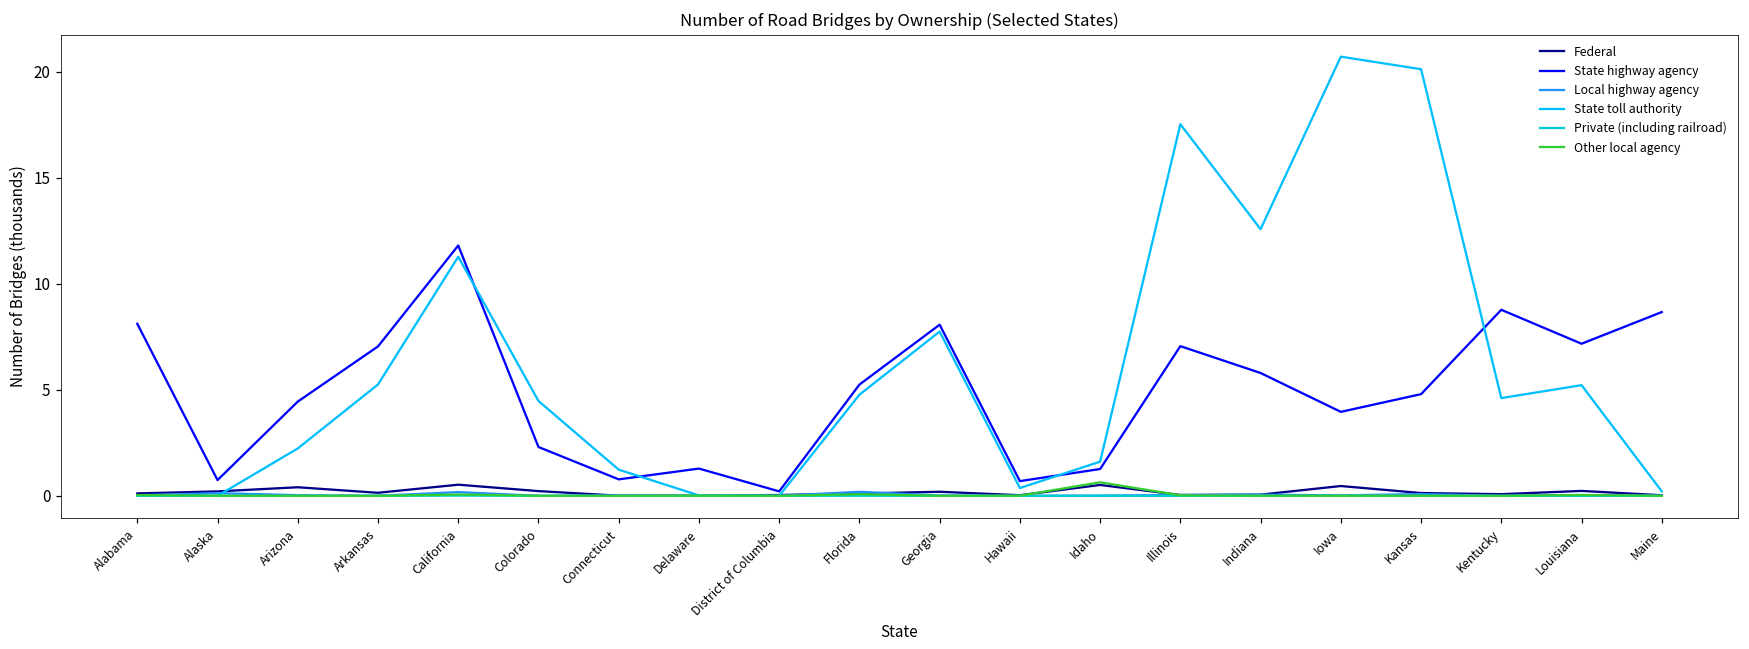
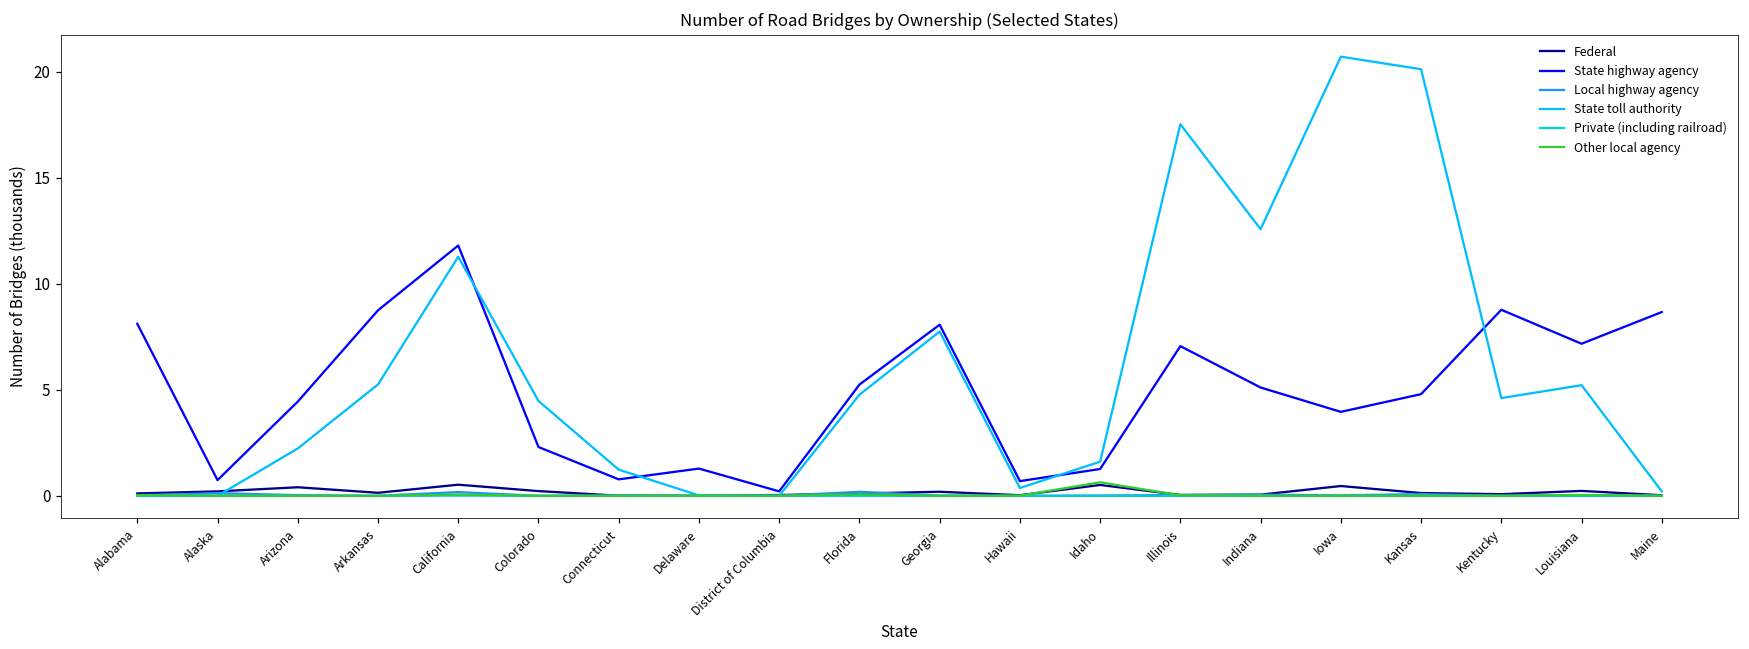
State highway agency, Arkansas: 7.1 -> 8.8
State highway agency, Indiana: 5.8 -> 5.1
